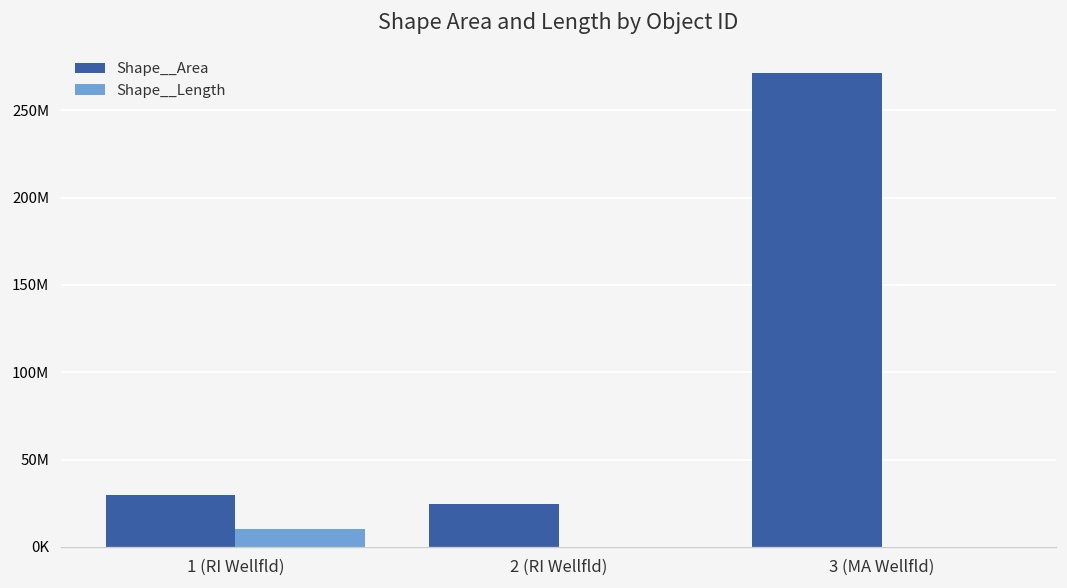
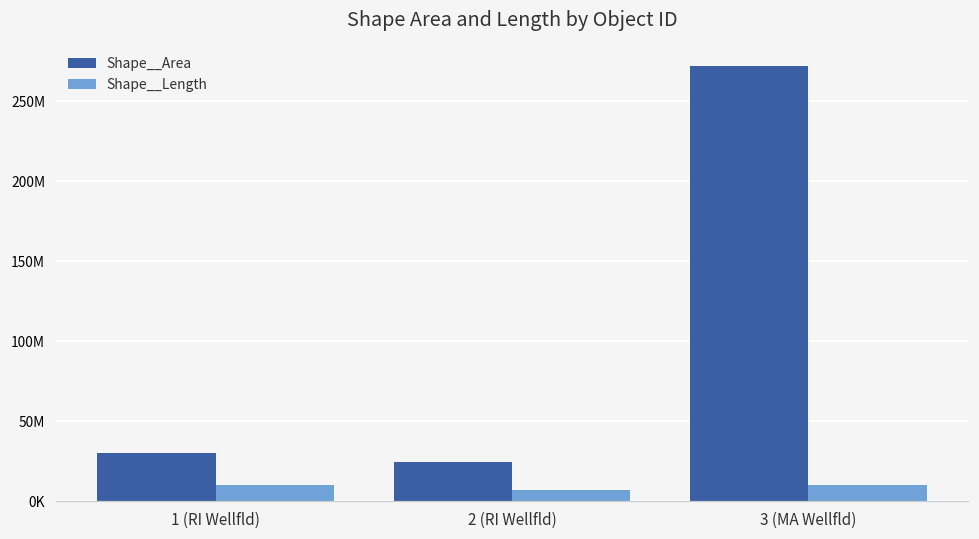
Shape__Length, 2 (RI Wellfld): 0 -> 7000000
Shape__Length, 3 (MA Wellfld): 0 -> 10000000
